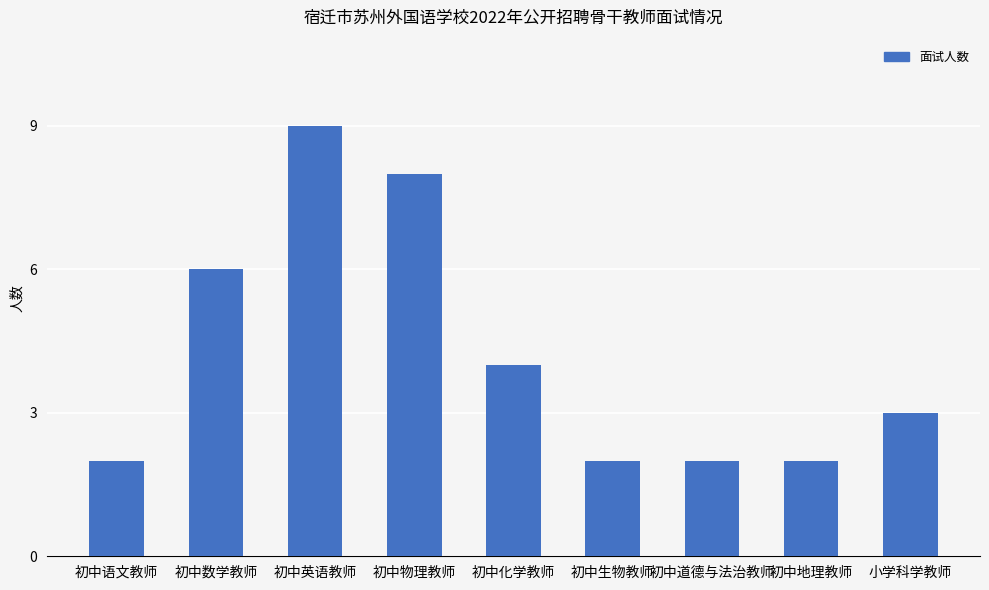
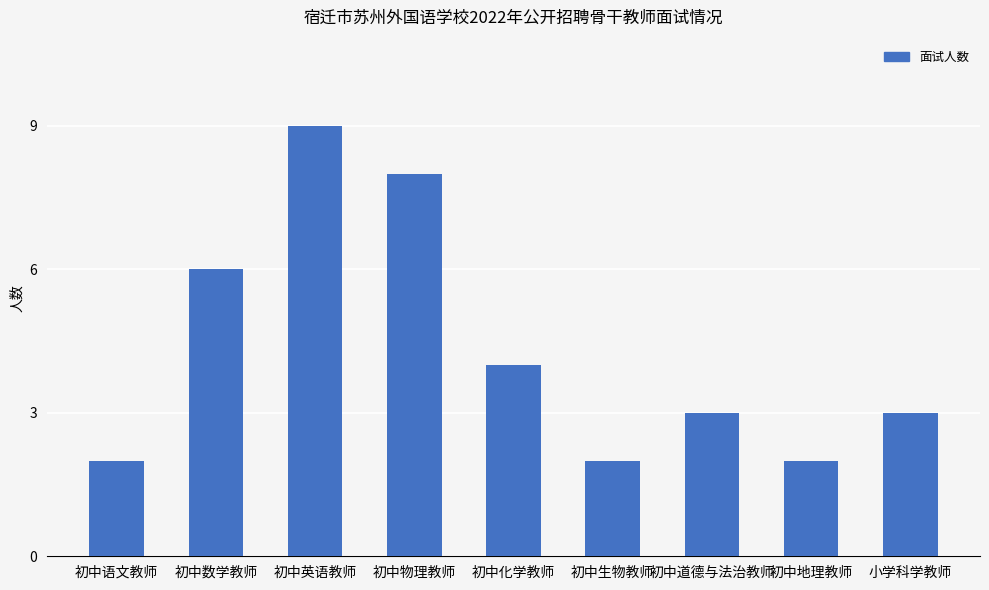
初中道德与法治教师: 2 -> 3
